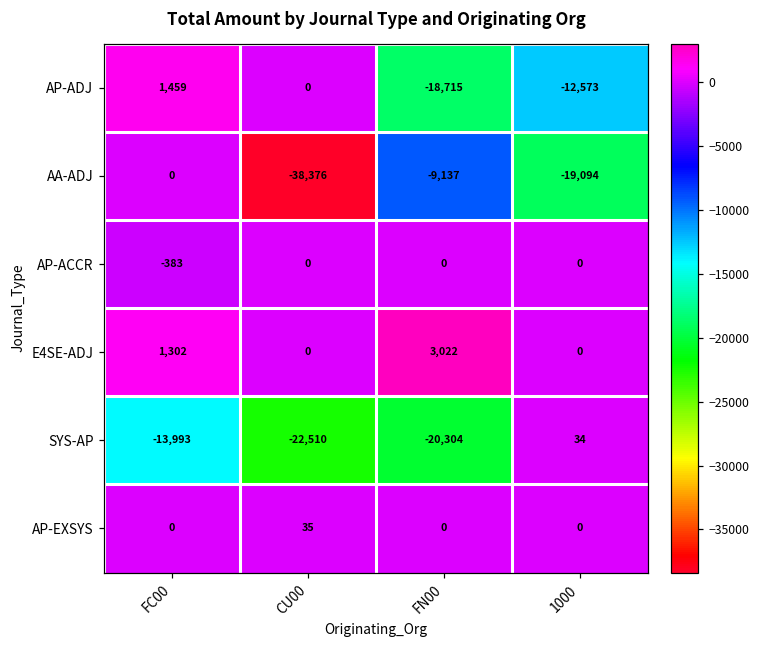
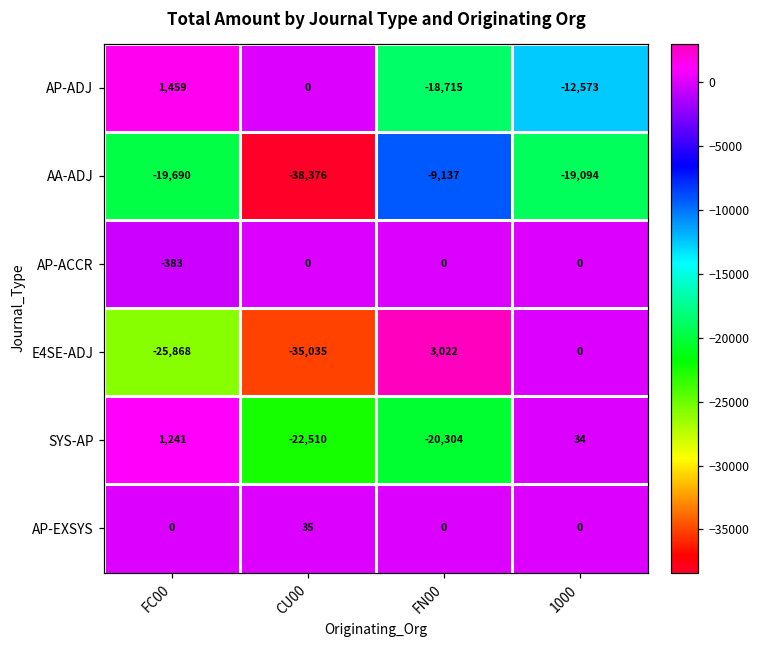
AA-ADJ, FC00: 0 -> -19,690
E4SE-ADJ, FC00: 1,302 -> -25,868
E4SE-ADJ, CU00: 0 -> -35,035
SYS-AP, FC00: -13,993 -> 1,241
